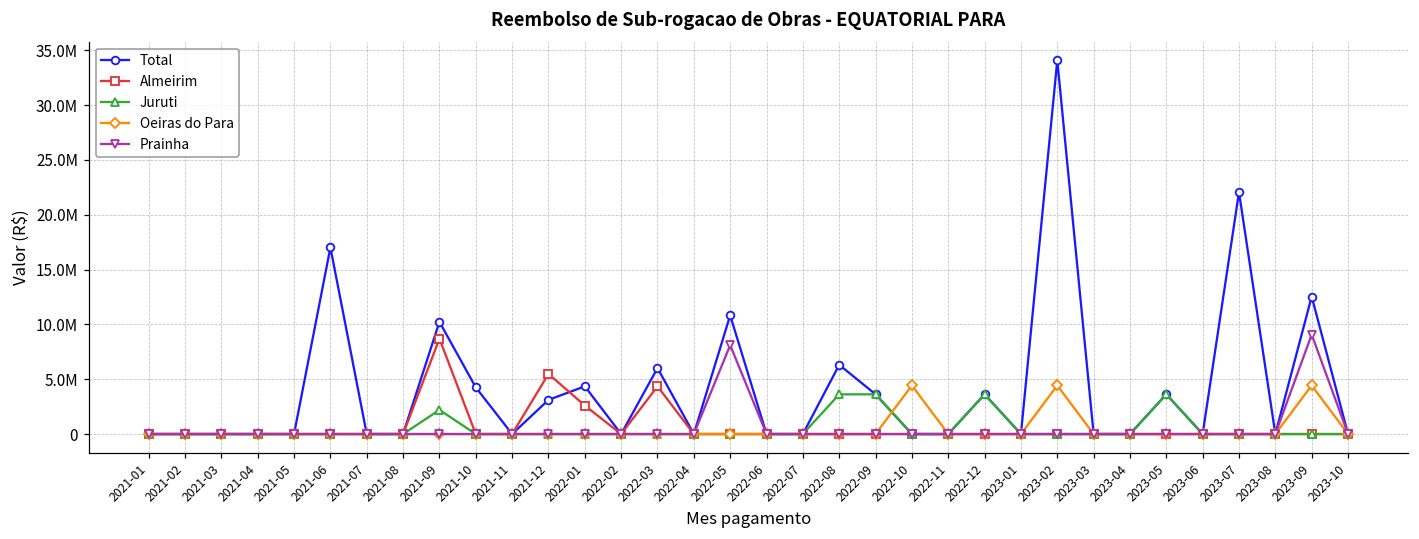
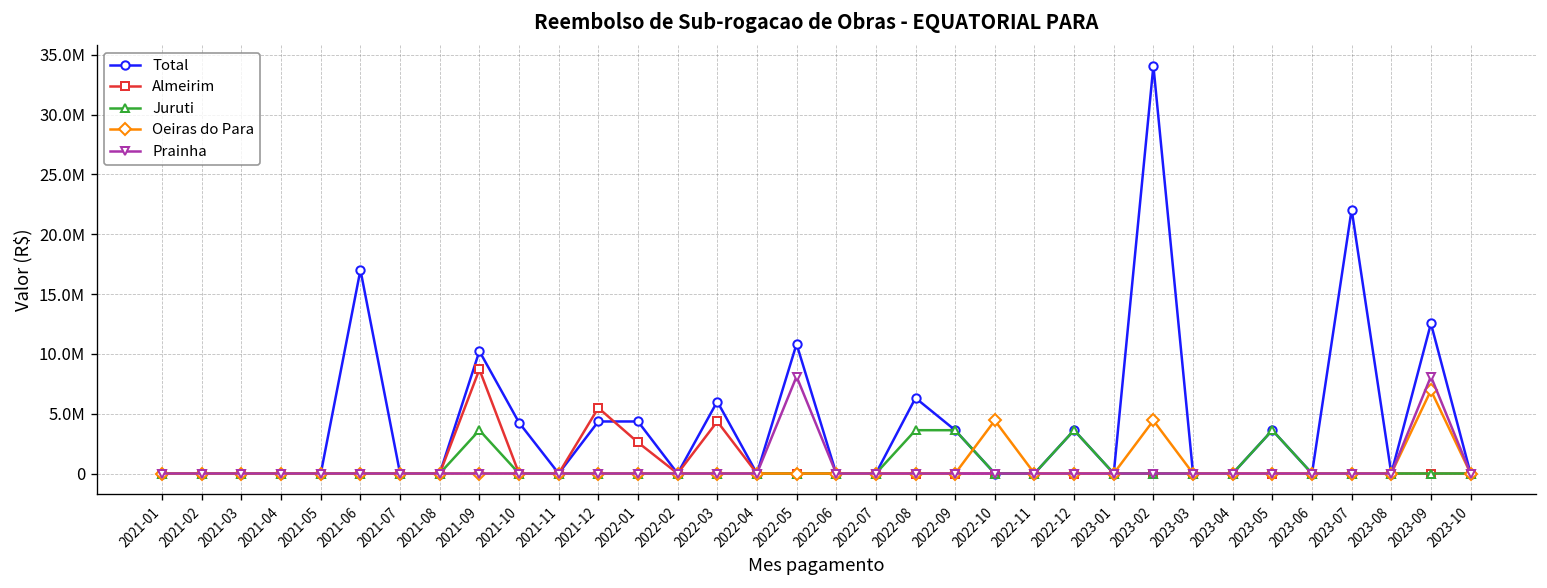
Juruti, 2021-09: 2000000 -> 4000000
Total, 2021-12: 3000000 -> 4000000
Oeiras do Para, 2023-09: 4000000 -> 7000000
Prainha, 2023-09: 9000000 -> 8000000
